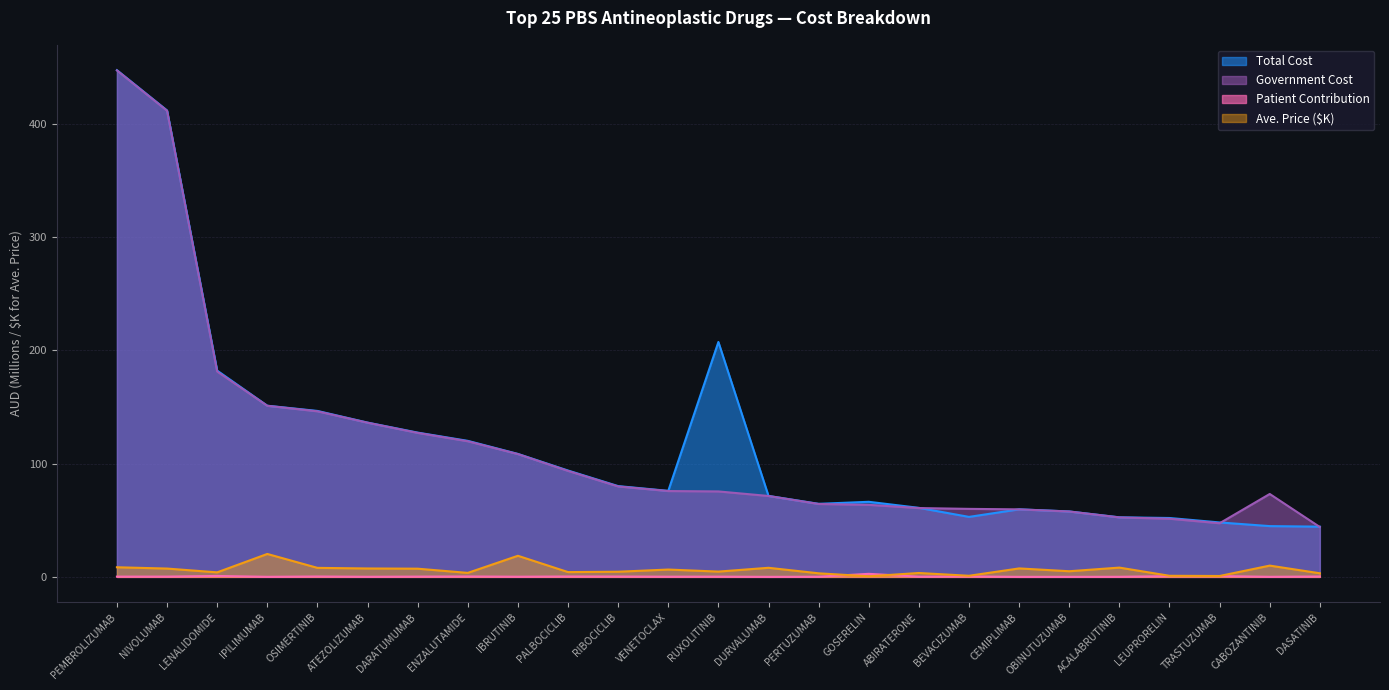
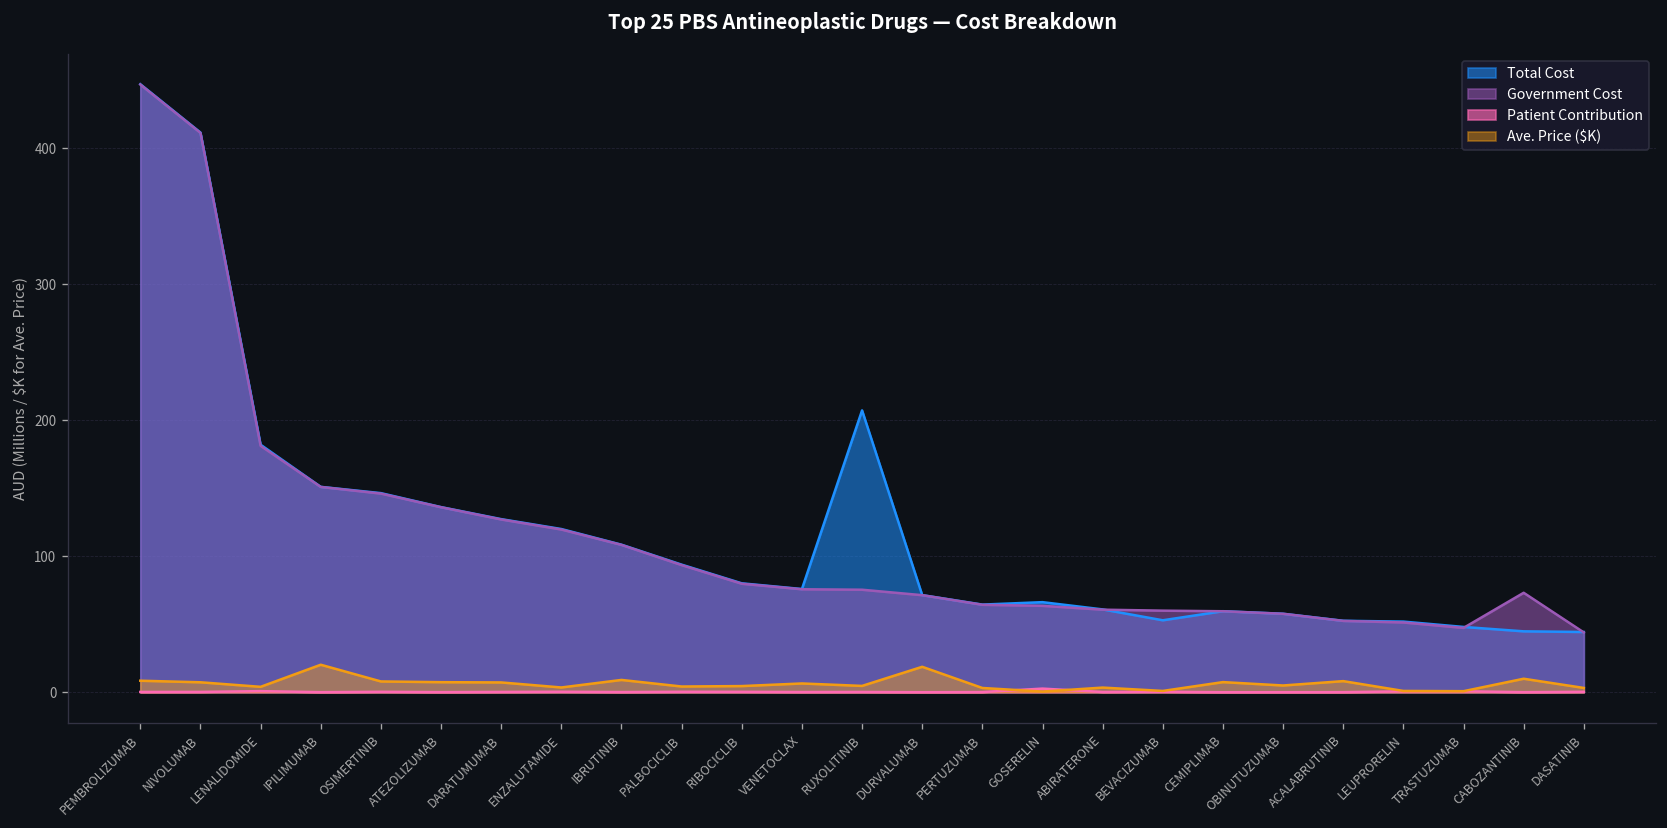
Ave. Price ($K), IBRUTINIB: 19 -> 9
Ave. Price ($K), DURVALUMAB: 8 -> 19
